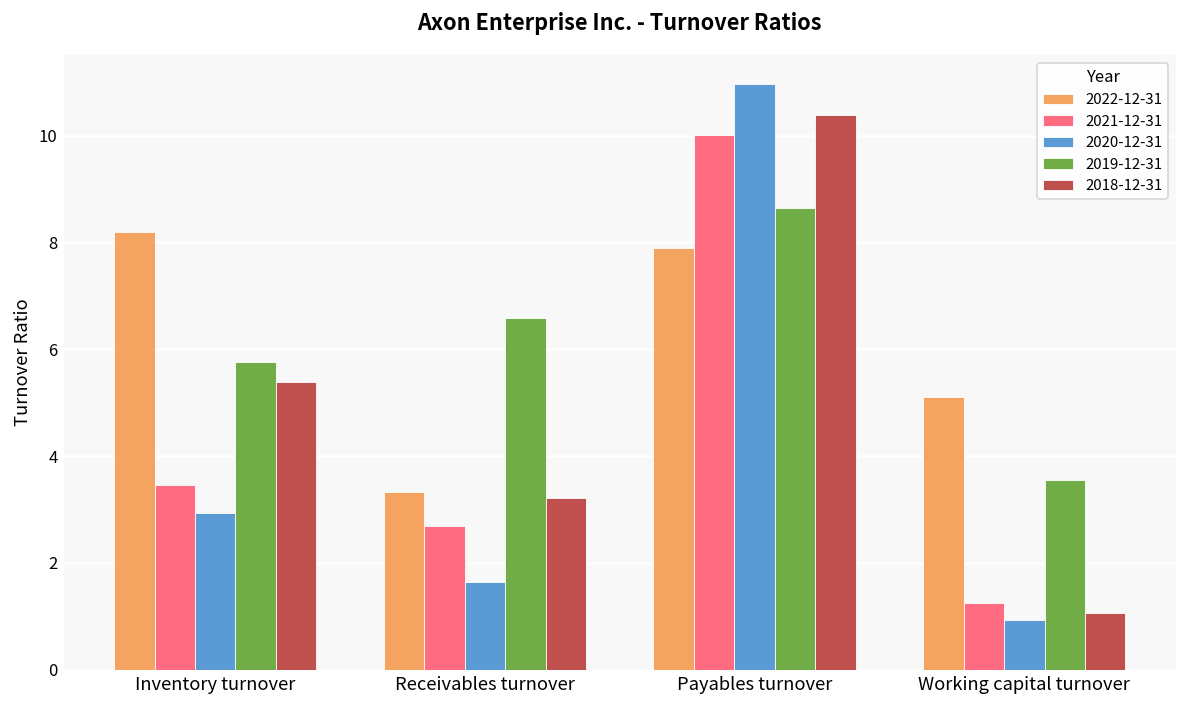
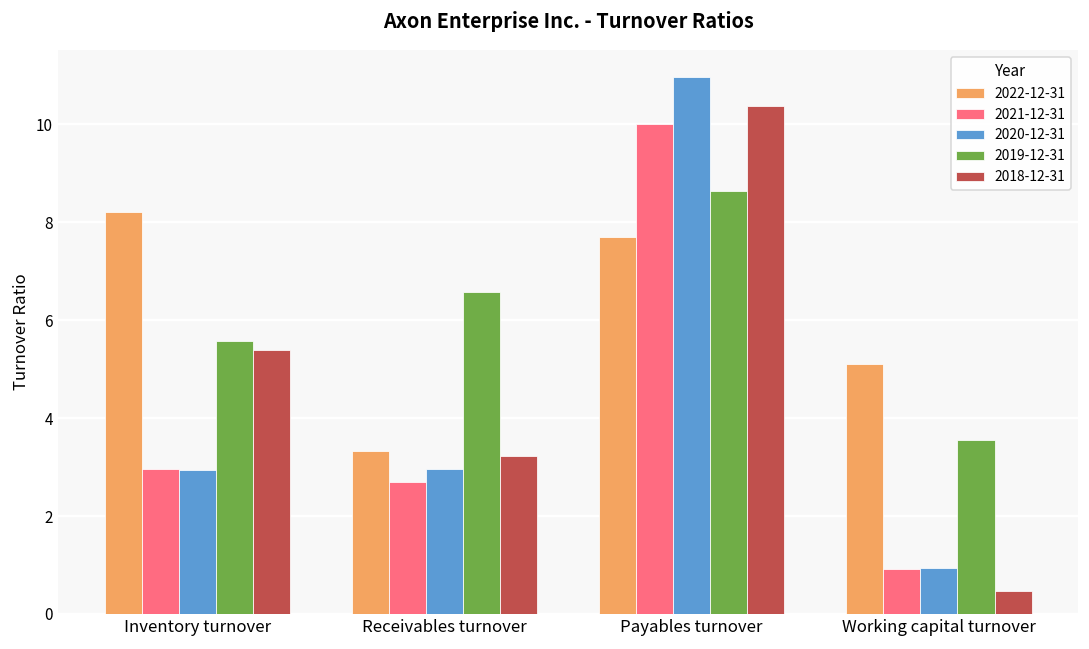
2021-12-31, Inventory turnover: 3.5 -> 3.0
2019-12-31, Inventory turnover: 5.8 -> 5.6
2020-12-31, Receivables turnover: 1.6 -> 3.0
2022-12-31, Payables turnover: 7.9 -> 7.7
2021-12-31, Working capital turnover: 1.3 -> 0.9
2018-12-31, Working capital turnover: 1.1 -> 0.5
